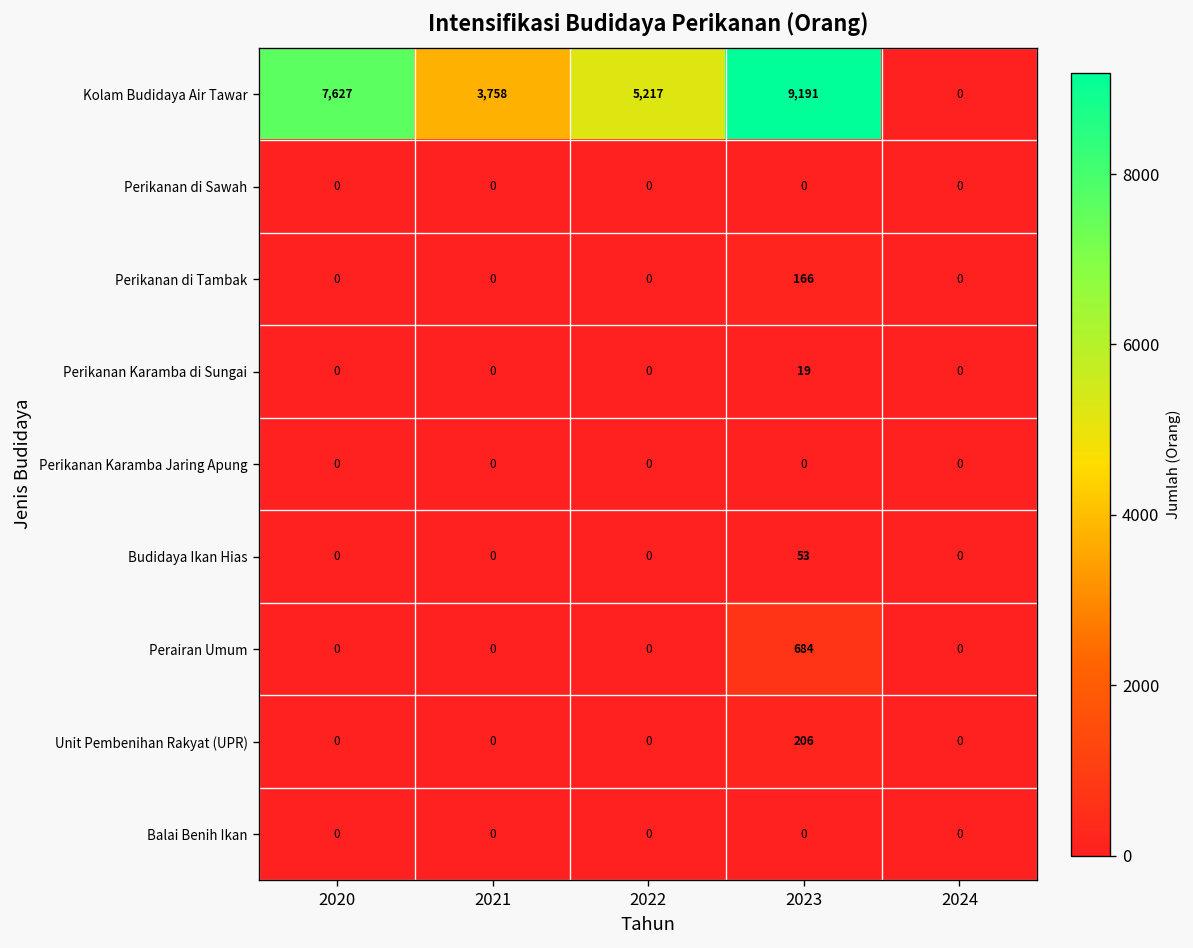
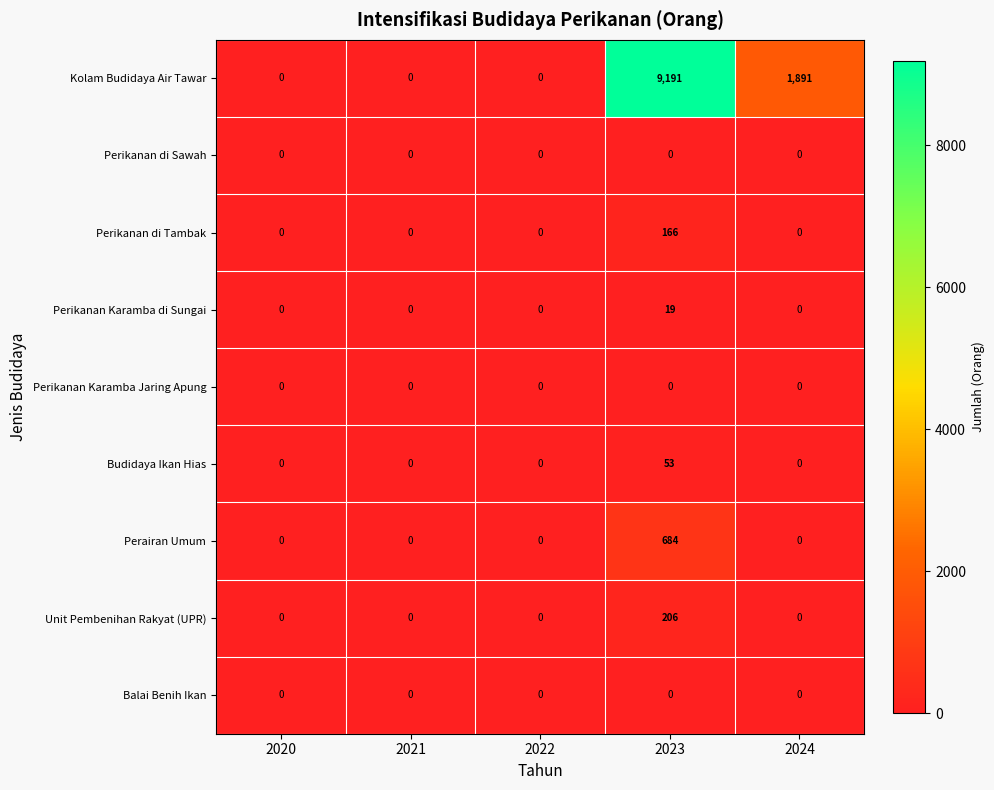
Kolam Budidaya Air Tawar, 2020: 7,627 -> 0
Kolam Budidaya Air Tawar, 2021: 3,758 -> 0
Kolam Budidaya Air Tawar, 2022: 5,217 -> 0
Kolam Budidaya Air Tawar, 2024: 0 -> 1,891
